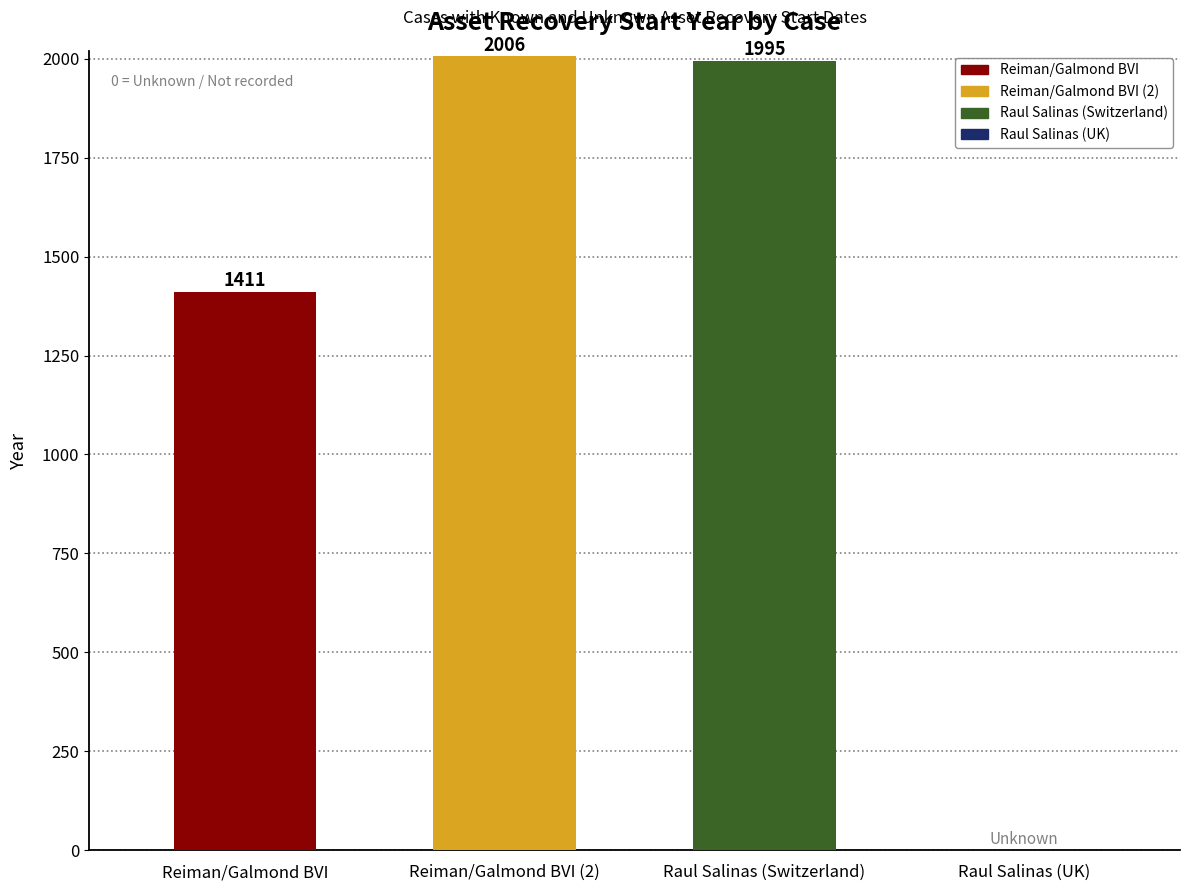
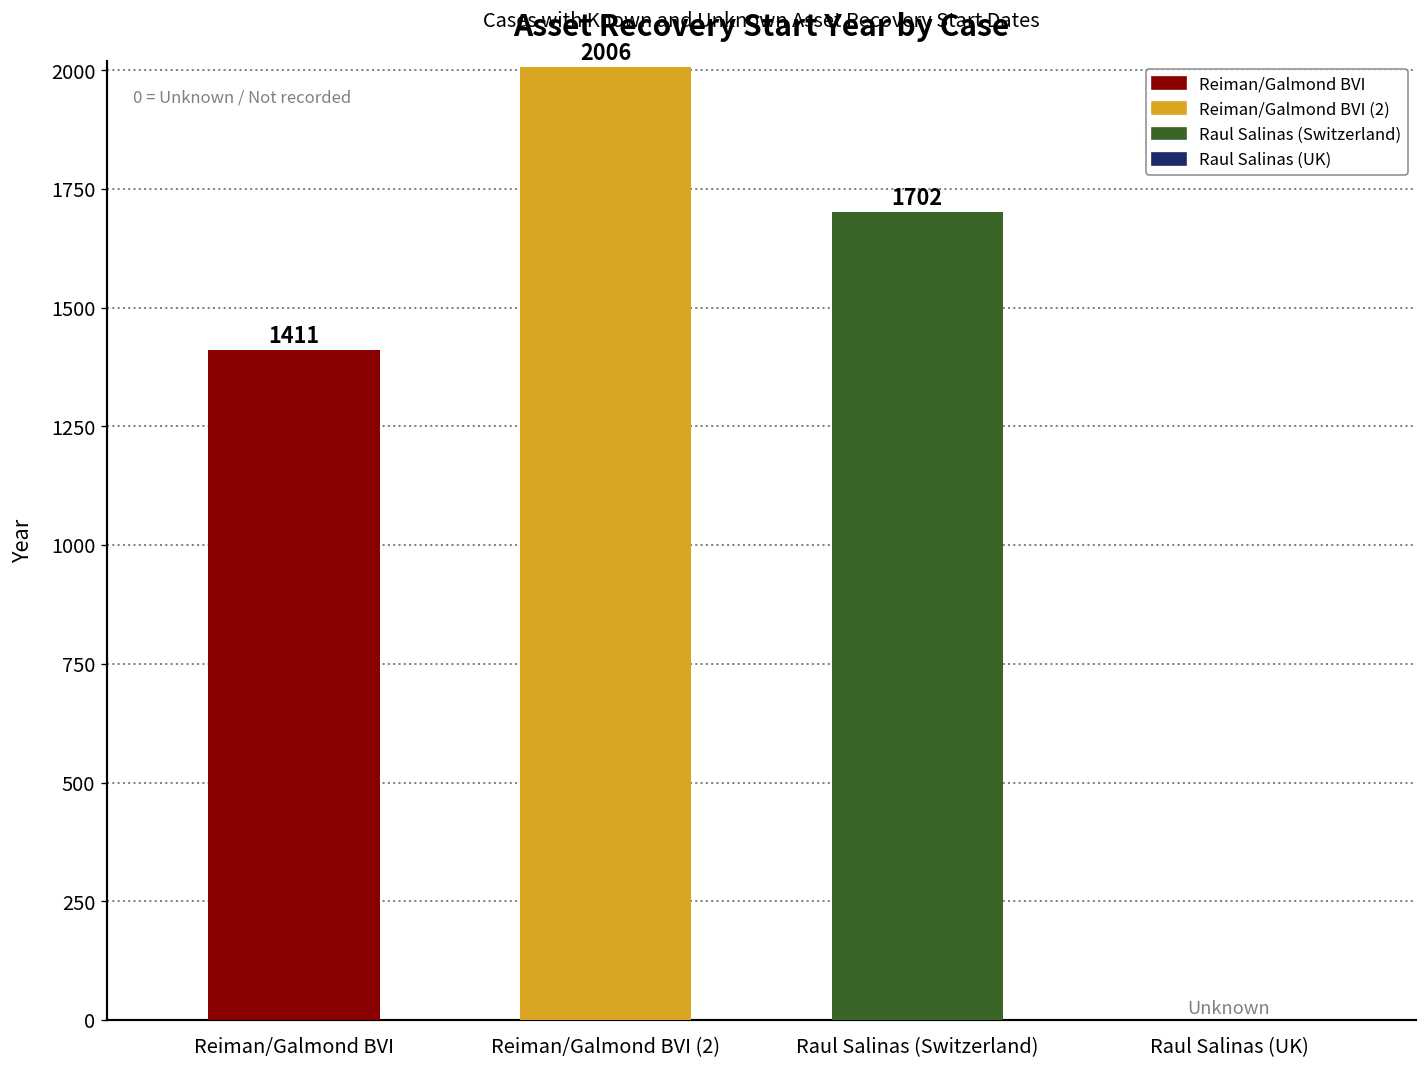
Raul Salinas (Switzerland): 1995 -> 1702
